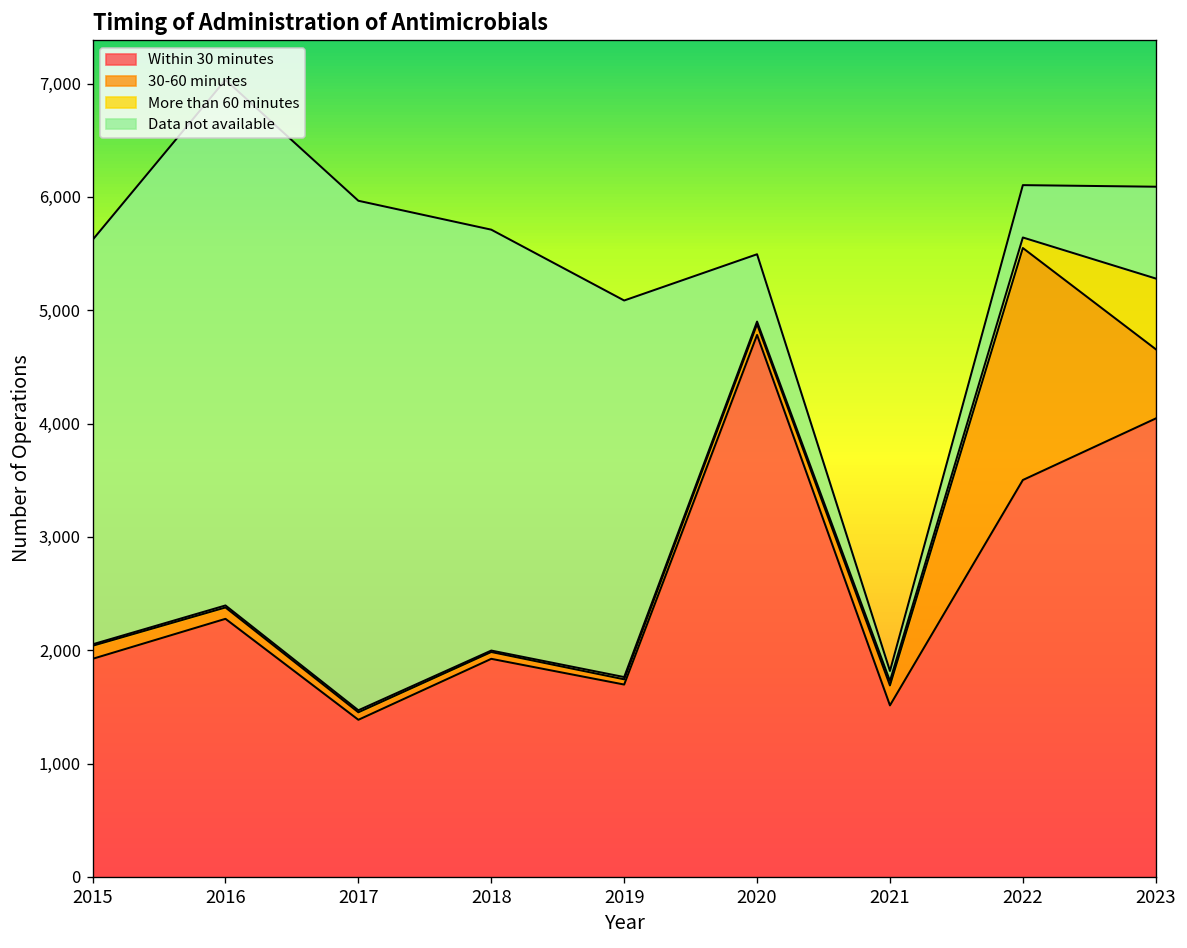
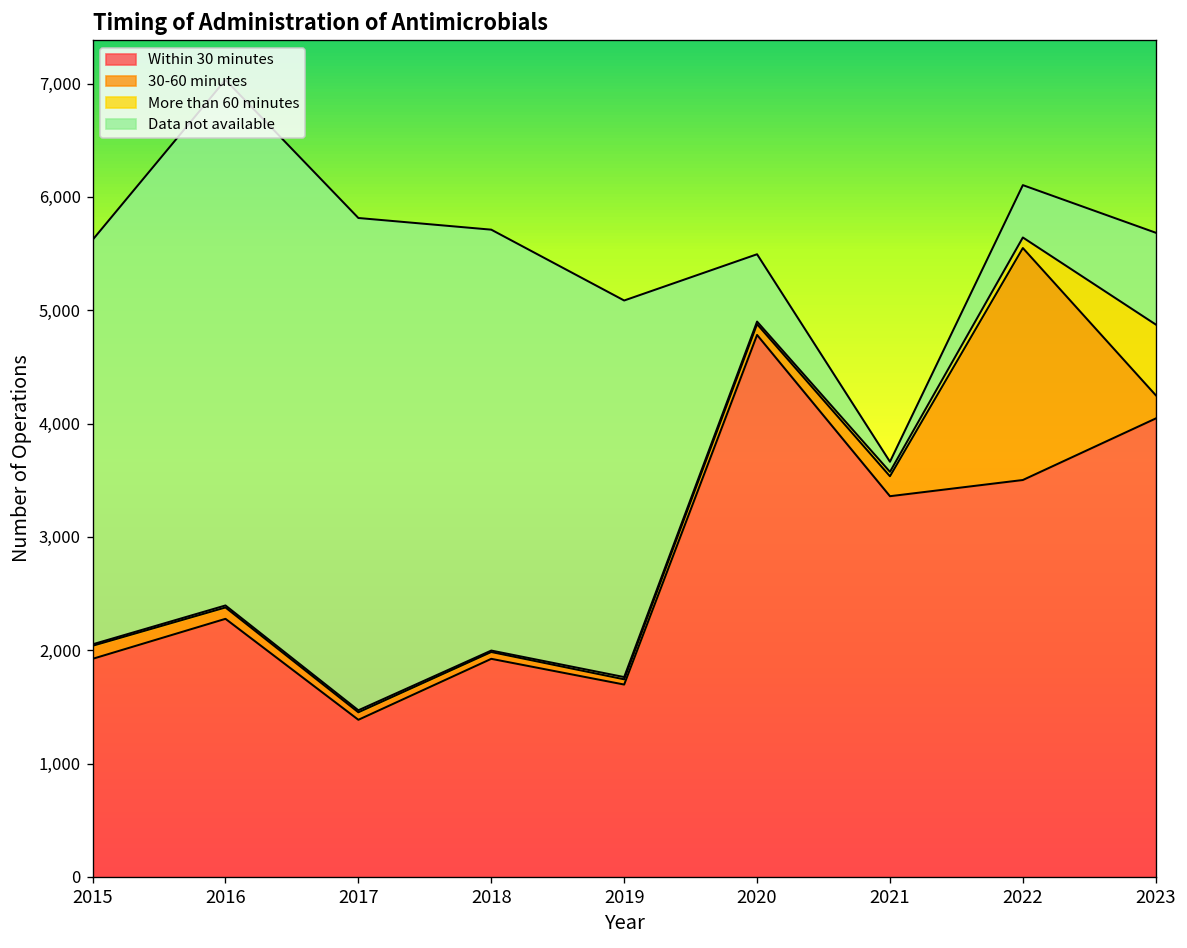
Data not available, 2017: 4,500 -> 4,300
Within 30 minutes, 2021: 1,500 -> 3,400
30-60 minutes, 2023: 600 -> 200
